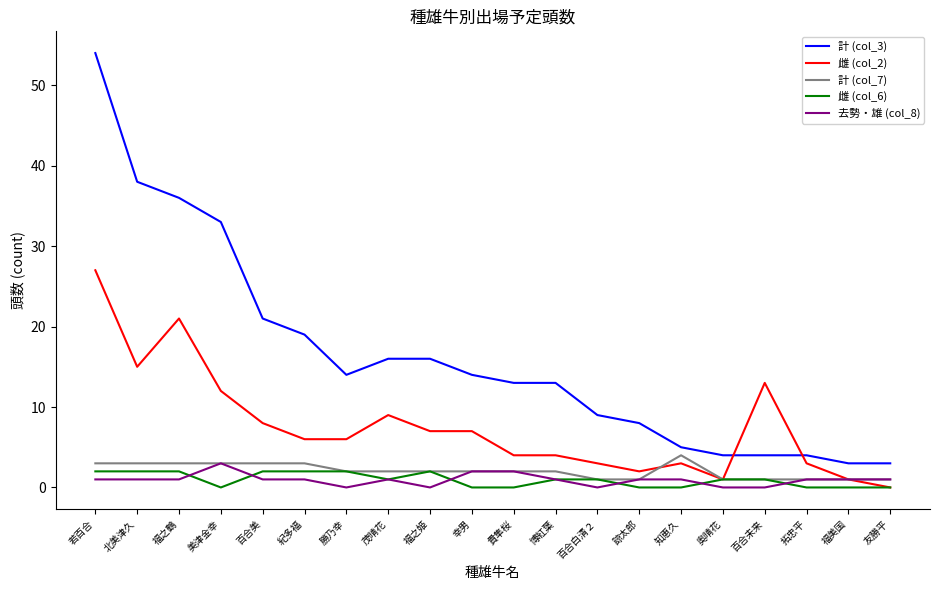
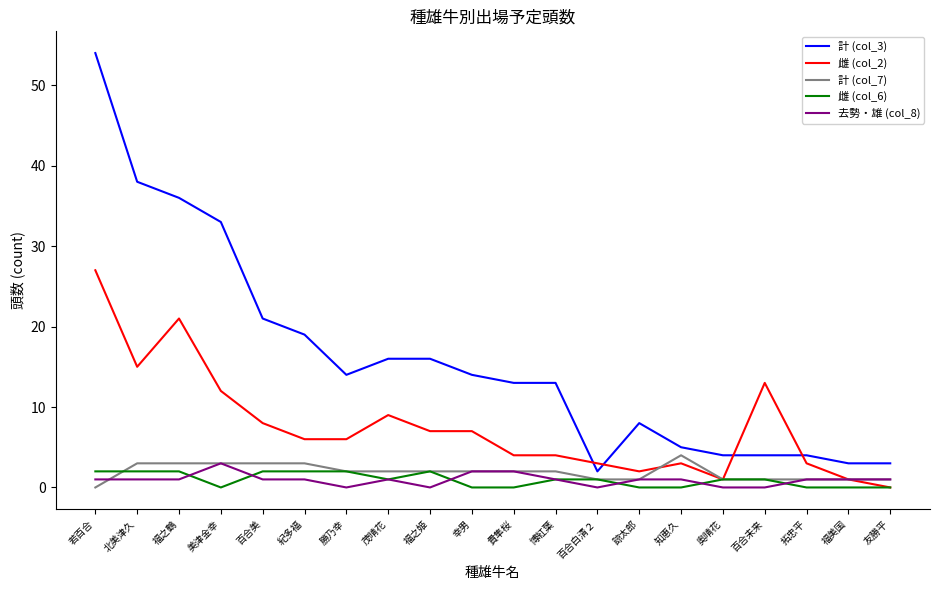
計 (col_7), 若百合: 3 -> 0
計 (col_3), 百合白清２: 9 -> 2
